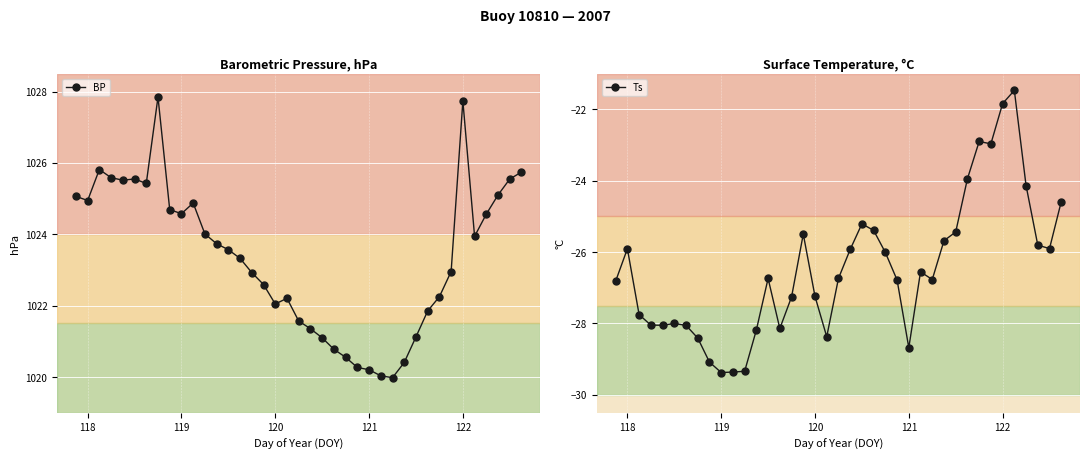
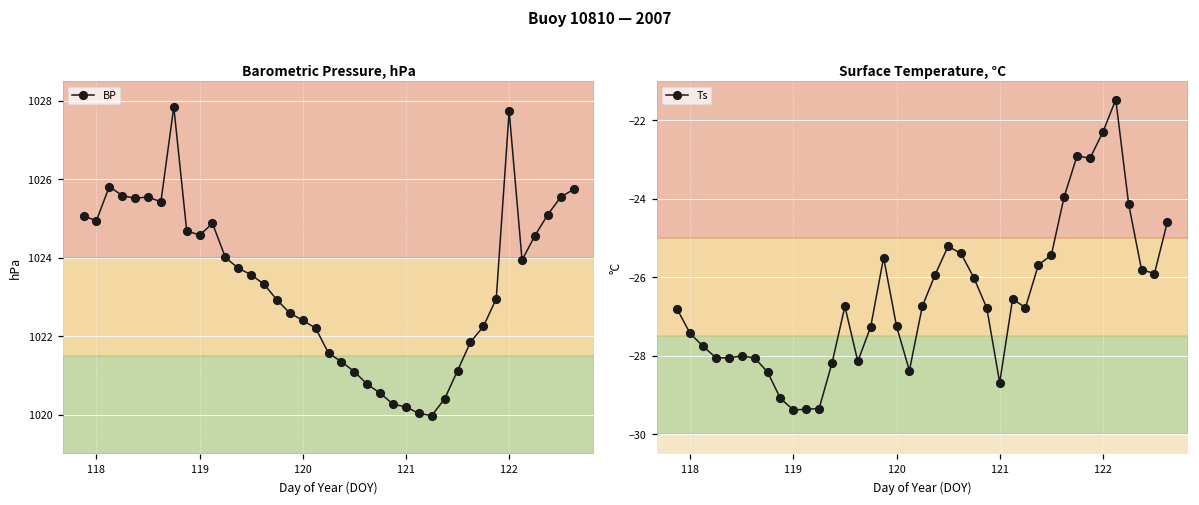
Barometric Pressure, hPa, 120: 1022.0 -> 1022.4
Surface Temperature, °C, 118: -25.9 -> -27.4
Surface Temperature, °C, 122: -21.8 -> -22.3
